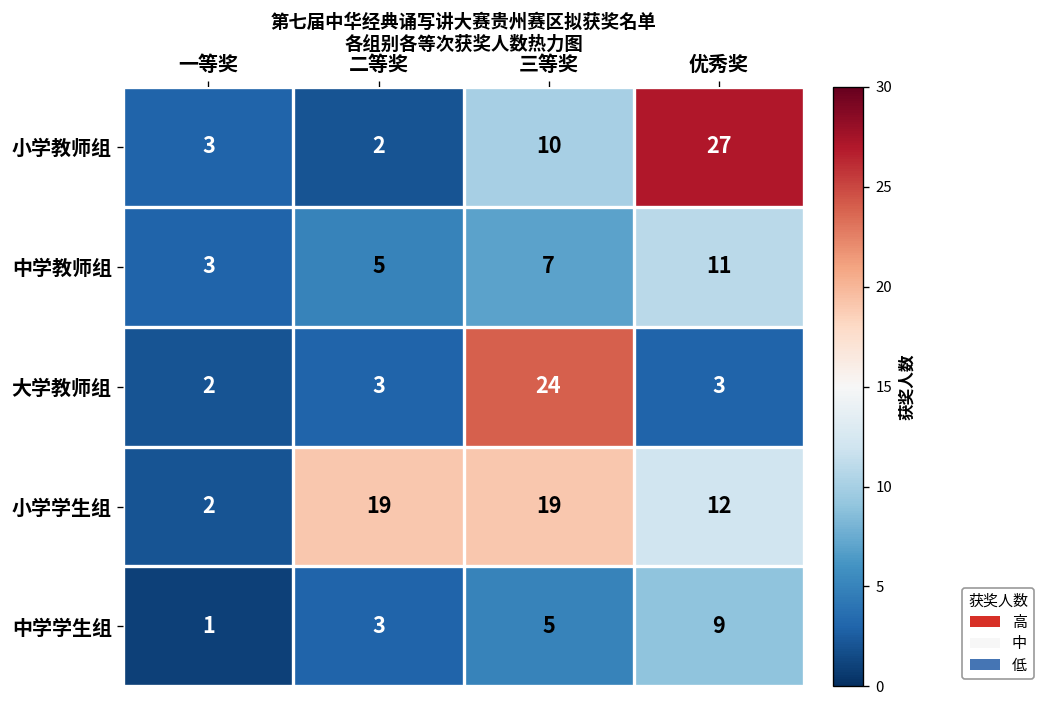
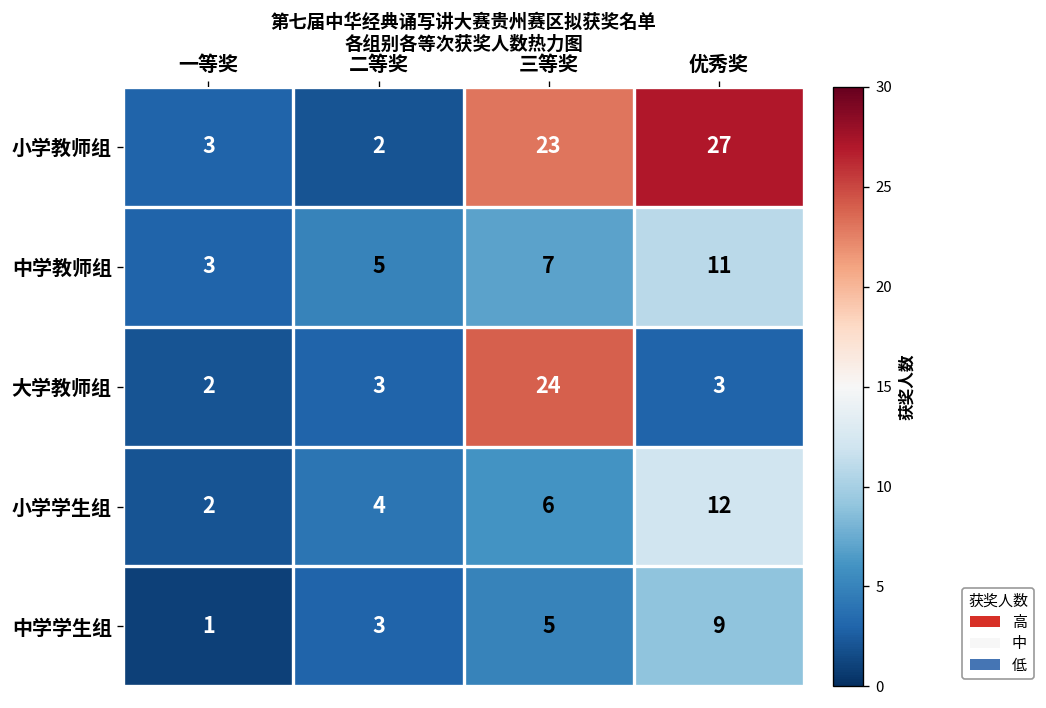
小学教师组, 三等奖: 10 -> 23
小学学生组, 二等奖: 19 -> 4
小学学生组, 三等奖: 19 -> 6
